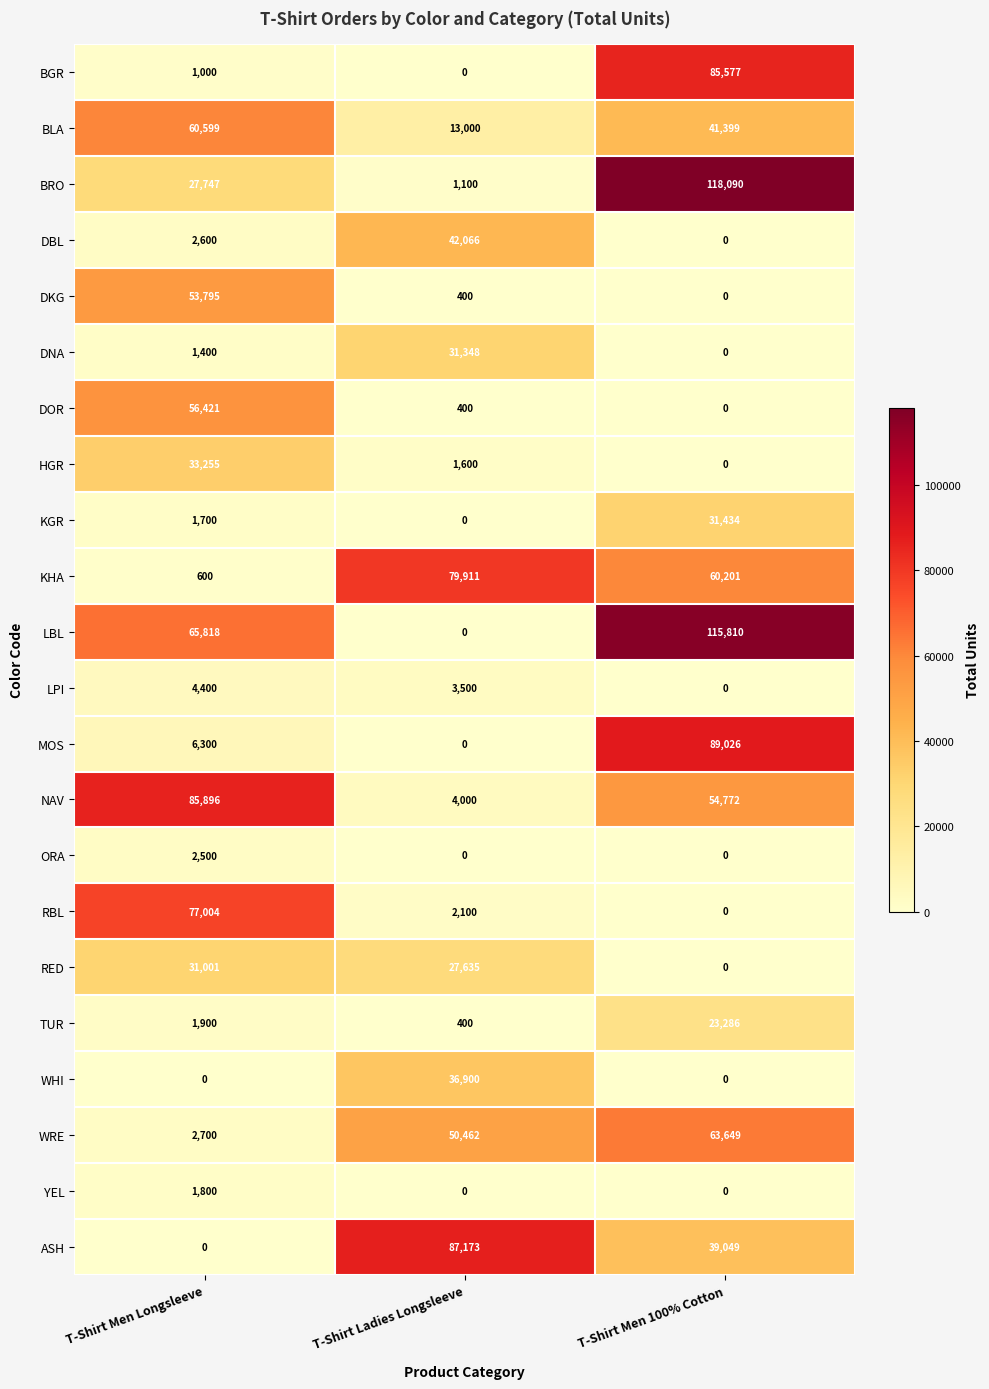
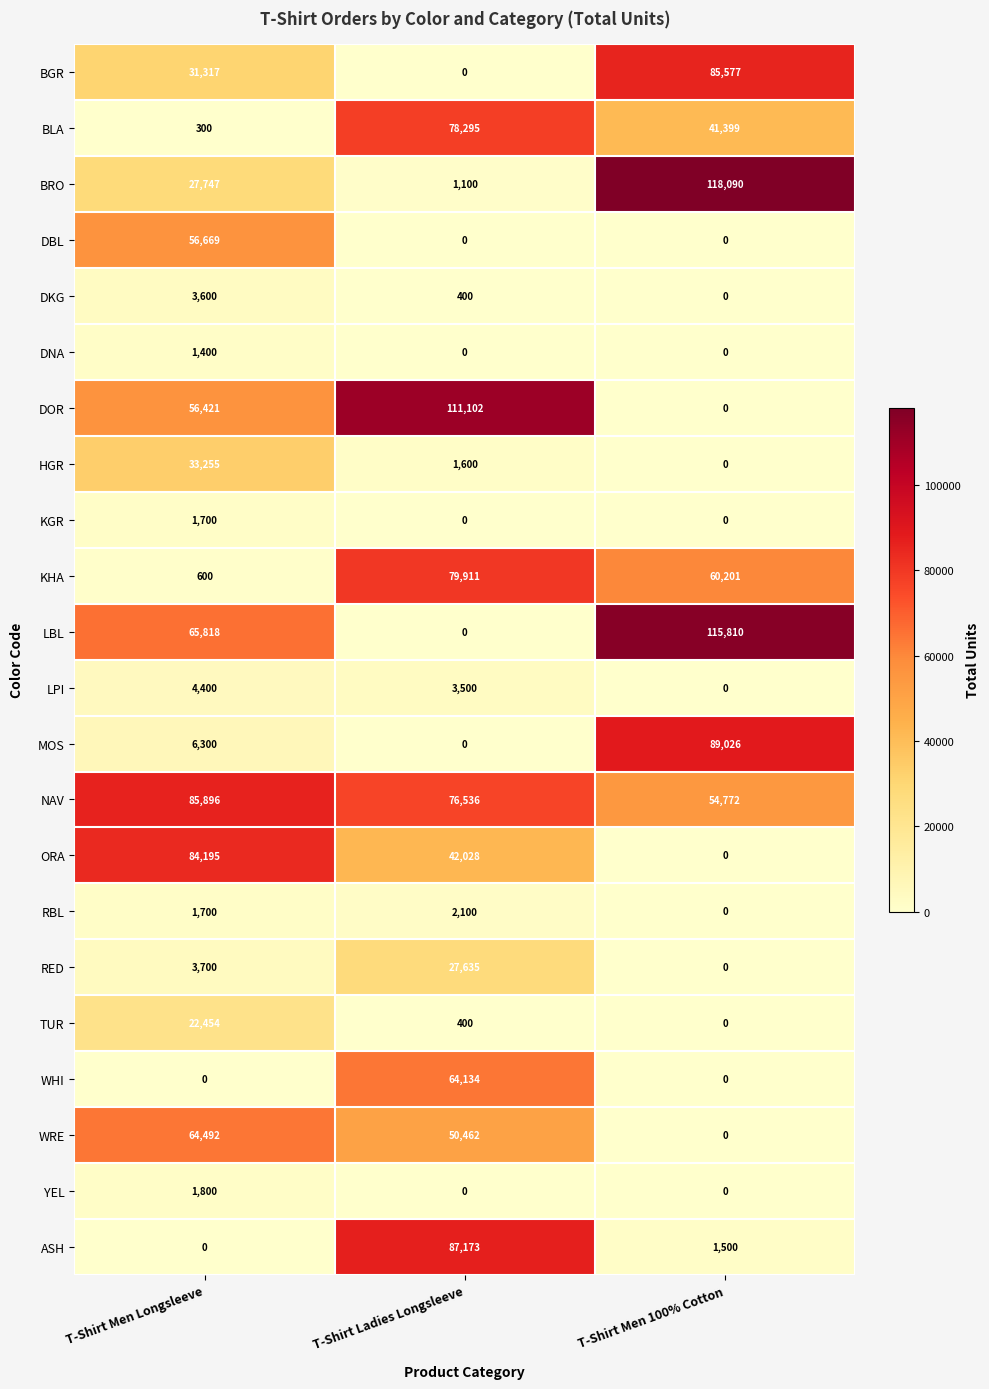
BGR, T-Shirt Men Longsleeve: 1,000 -> 31,317
BLA, T-Shirt Men Longsleeve: 60,599 -> 300
BLA, T-Shirt Ladies Longsleeve: 13,000 -> 78,295
DBL, T-Shirt Men Longsleeve: 2,600 -> 56,669
DBL, T-Shirt Ladies Longsleeve: 42,066 -> 0
DKG, T-Shirt Men Longsleeve: 53,795 -> 3,600
DNA, T-Shirt Ladies Longsleeve: 31,348 -> 0
DOR, T-Shirt Ladies Longsleeve: 400 -> 111,102
KGR, T-Shirt Men 100% Cotton: 31,434 -> 0
NAV, T-Shirt Ladies Longsleeve: 4,000 -> 76,536
ORA, T-Shirt Men Longsleeve: 2,500 -> 84,195
ORA, T-Shirt Ladies Longsleeve: 0 -> 42,028
RBL, T-Shirt Men Longsleeve: 77,004 -> 1,700
RED, T-Shirt Men Longsleeve: 31,001 -> 3,700
TUR, T-Shirt Men Longsleeve: 1,900 -> 22,454
TUR, T-Shirt Men 100% Cotton: 23,286 -> 0
WHI, T-Shirt Ladies Longsleeve: 36,900 -> 64,134
WRE, T-Shirt Men Longsleeve: 2,700 -> 64,492
WRE, T-Shirt Men 100% Cotton: 63,649 -> 0
ASH, T-Shirt Men 100% Cotton: 39,049 -> 1,500
